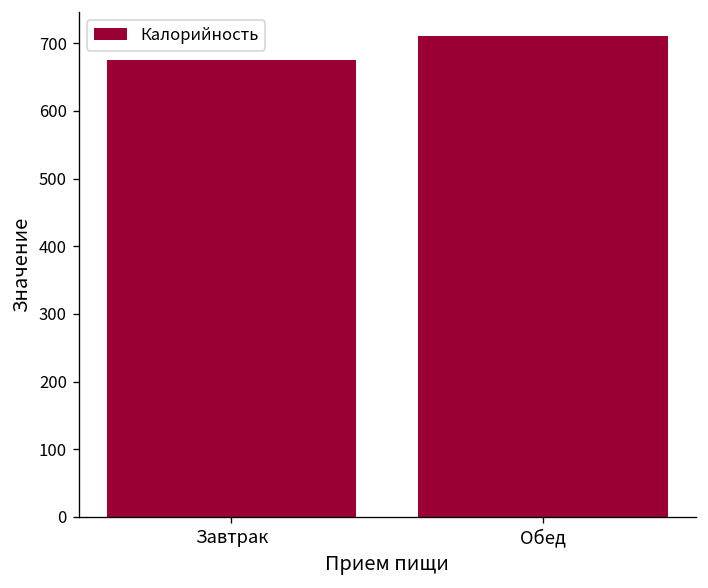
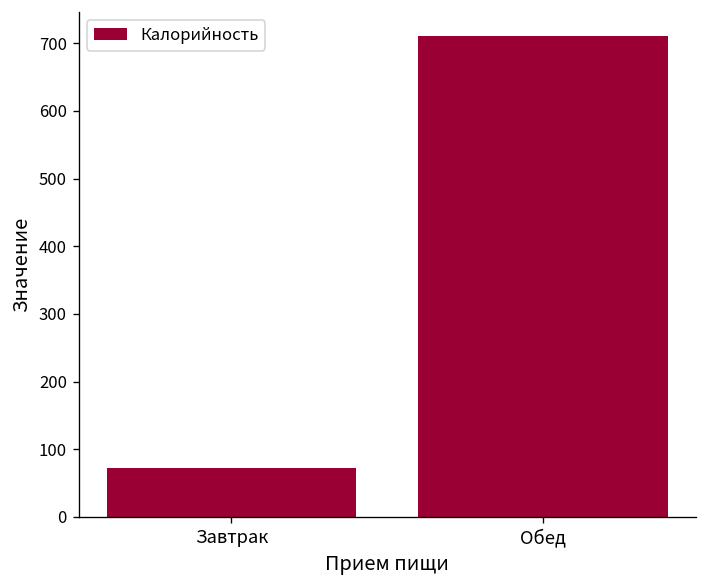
Завтрак: 680 -> 70
